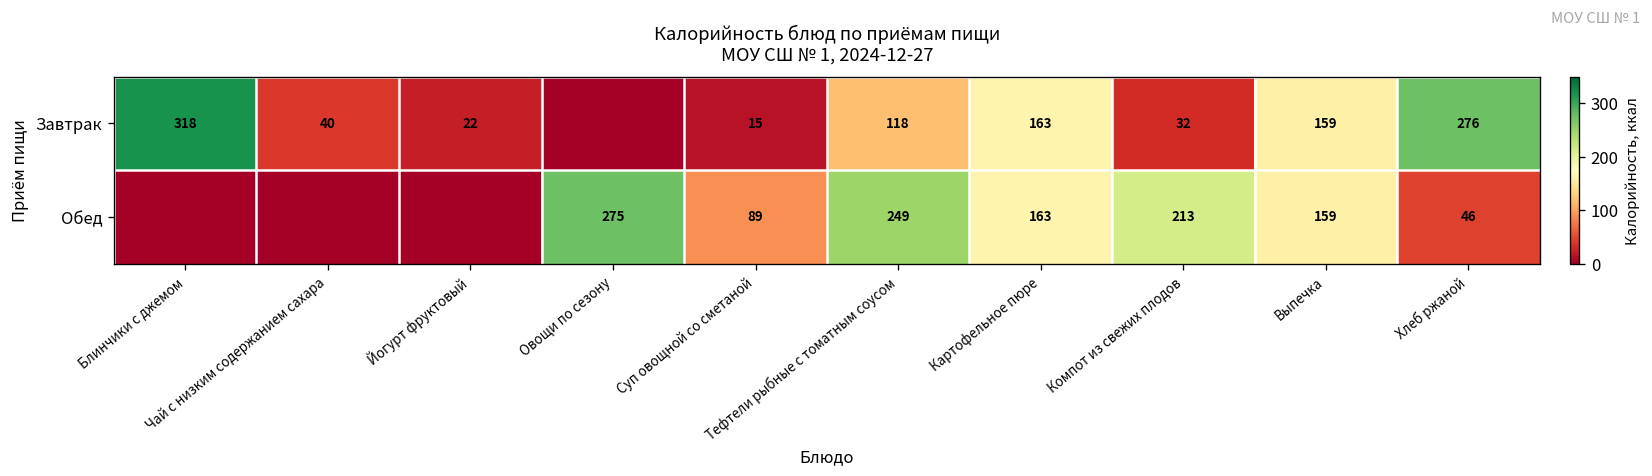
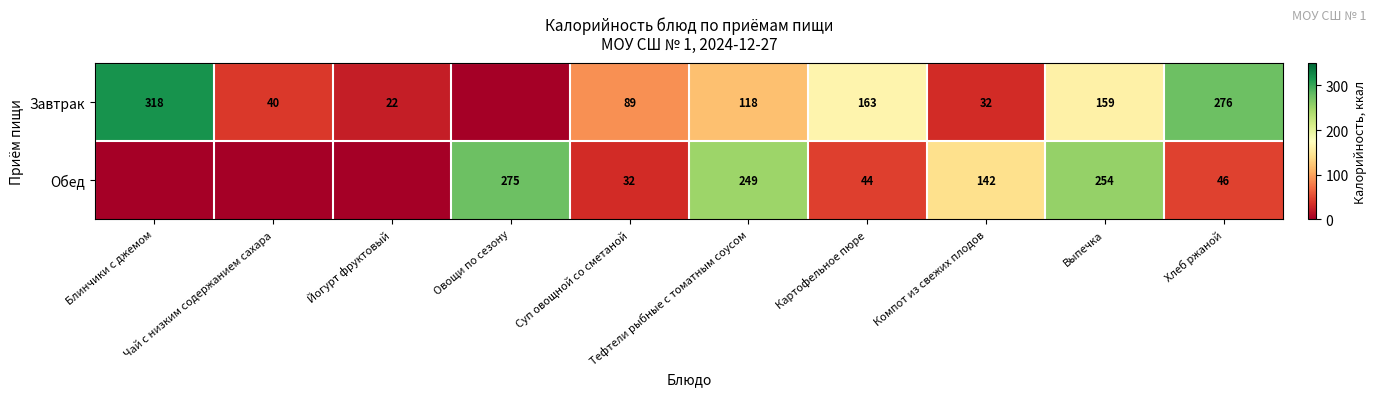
Завтрак, Суп овощной со сметаной: 15 -> 89
Обед, Суп овощной со сметаной: 89 -> 32
Обед, Картофельное пюре: 163 -> 44
Обед, Компот из свежих плодов: 213 -> 142
Обед, Выпечка: 159 -> 254
